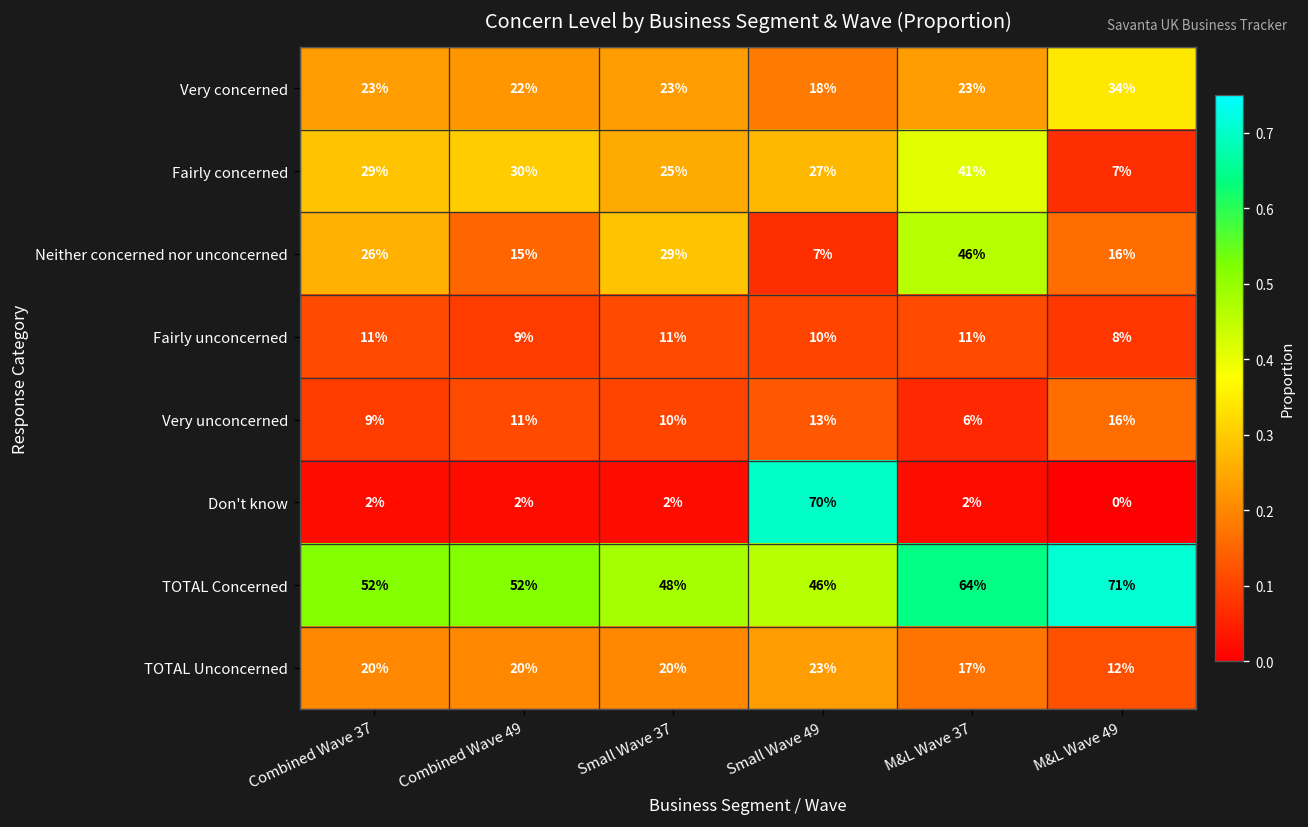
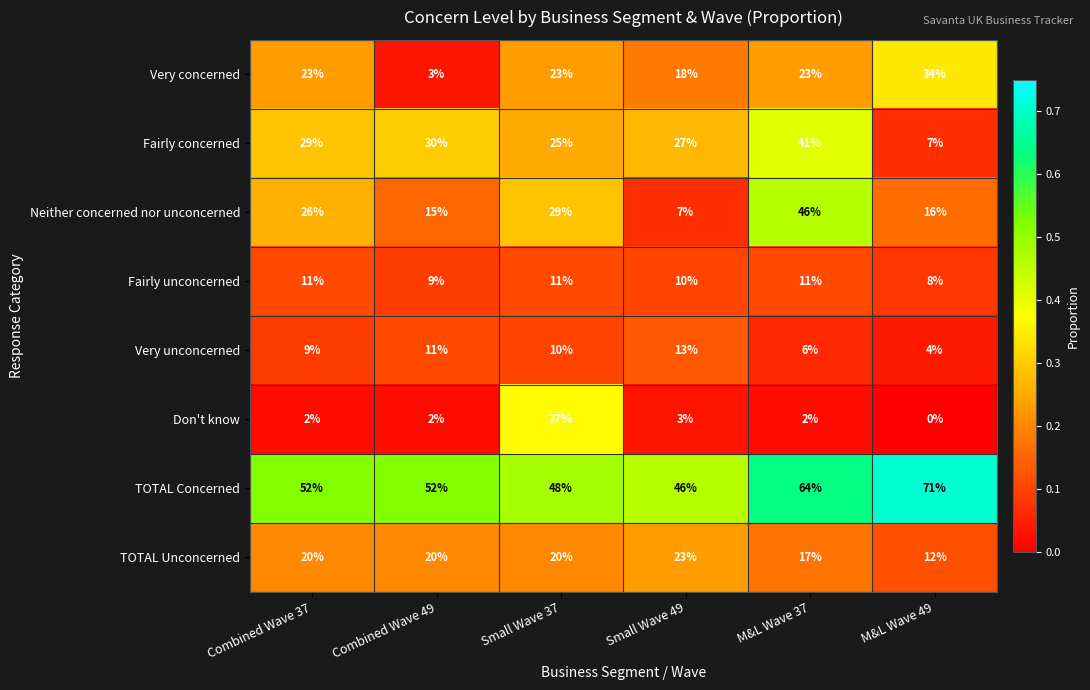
Very concerned, Combined Wave 49: 22% -> 3%
Very unconcerned, M&L Wave 49: 16% -> 4%
Don't know, Small Wave 37: 2% -> 37%
Don't know, Small Wave 49: 70% -> 3%
